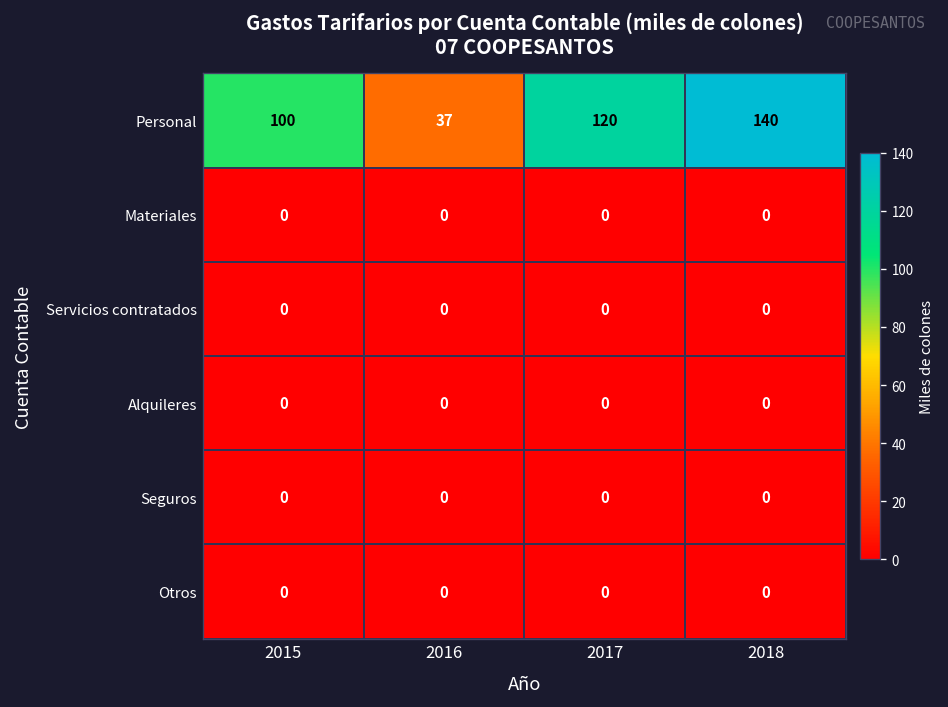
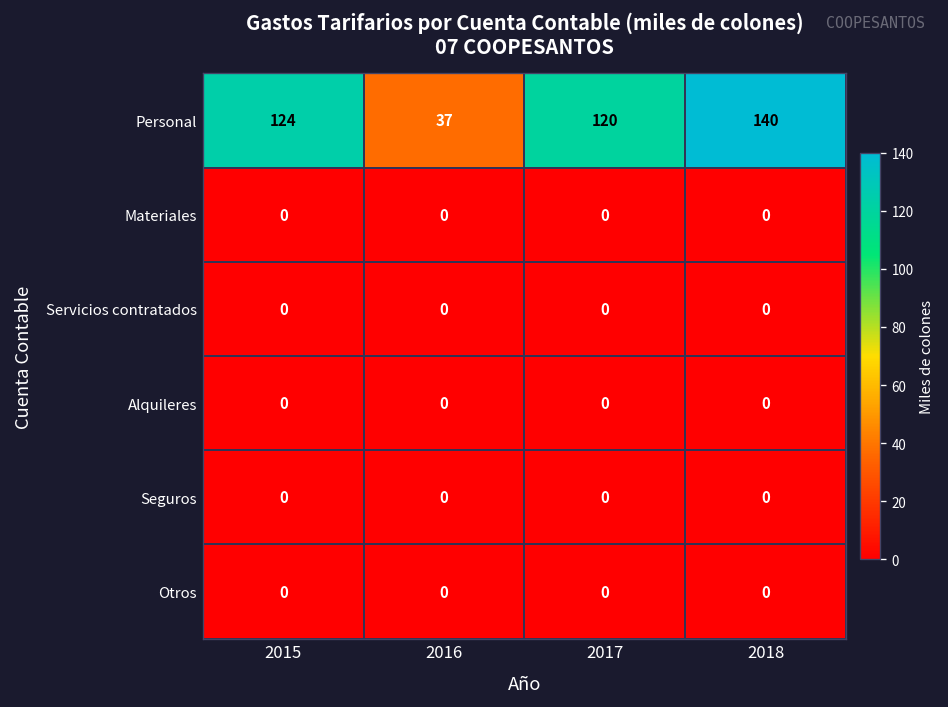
Personal, 2015: 100 -> 124
